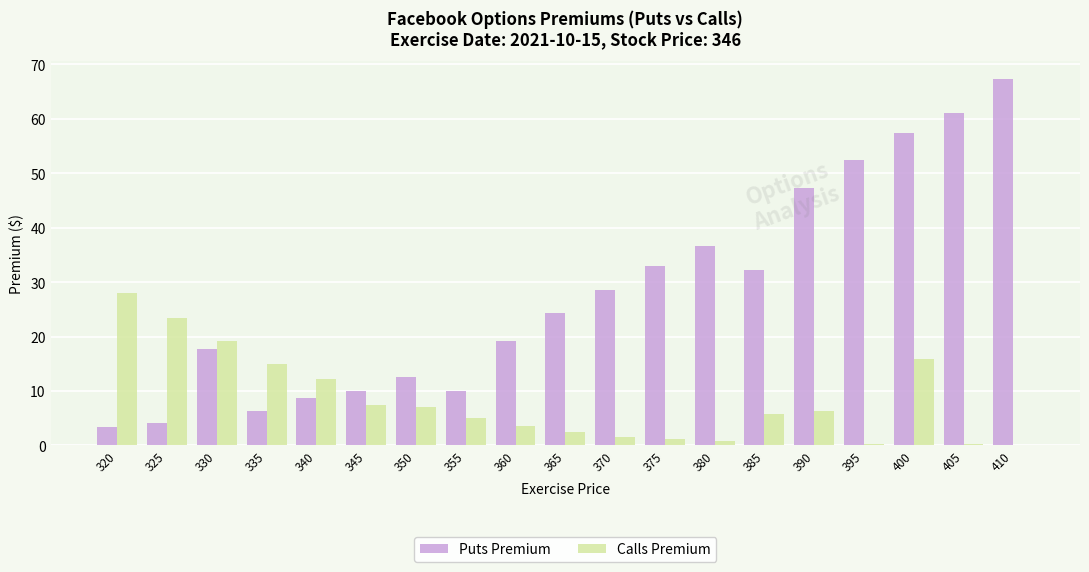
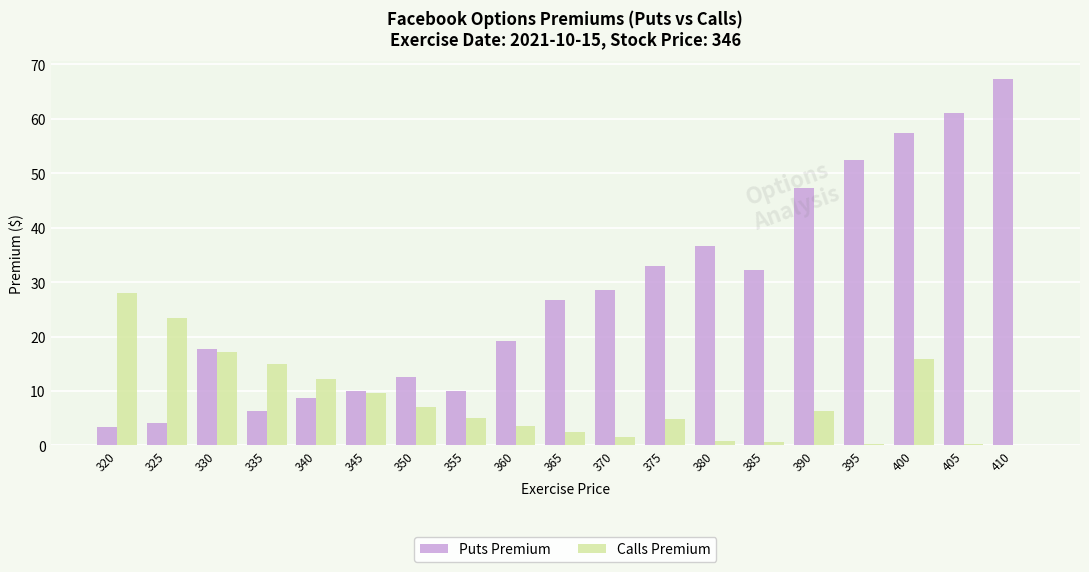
Calls Premium, 330: 19 -> 17
Calls Premium, 345: 7 -> 10
Puts Premium, 365: 24 -> 27
Calls Premium, 375: 1 -> 5
Calls Premium, 385: 6 -> 1
